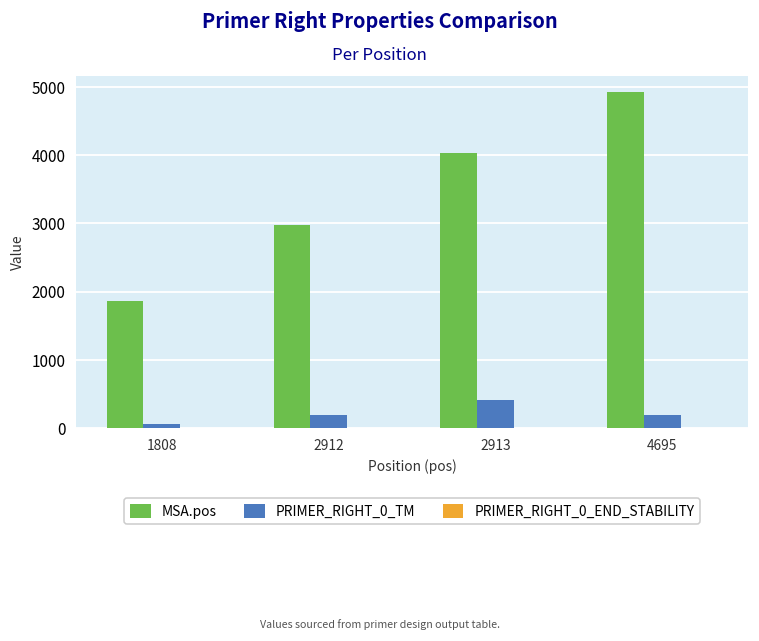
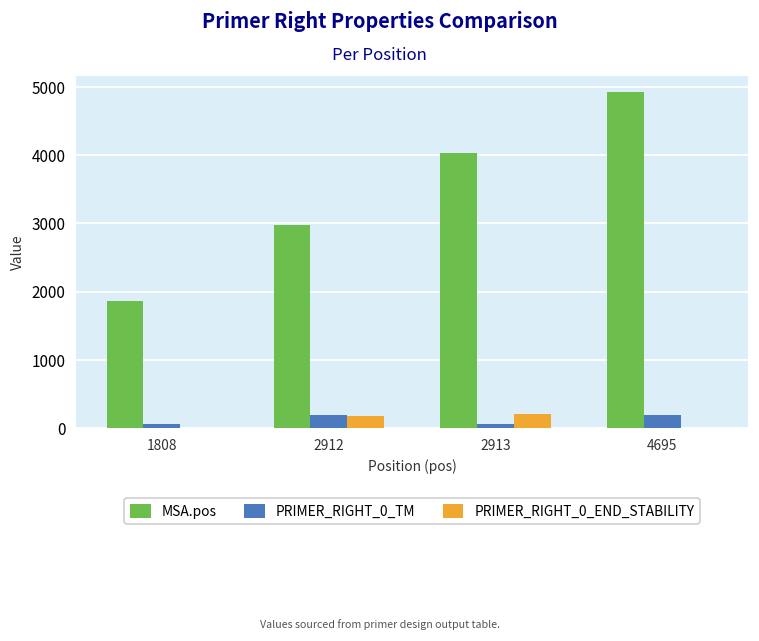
PRIMER_RIGHT_0_END_STABILITY, 2912: 0 -> 200
PRIMER_RIGHT_0_TM, 2913: 400 -> 100
PRIMER_RIGHT_0_END_STABILITY, 2913: 0 -> 200
